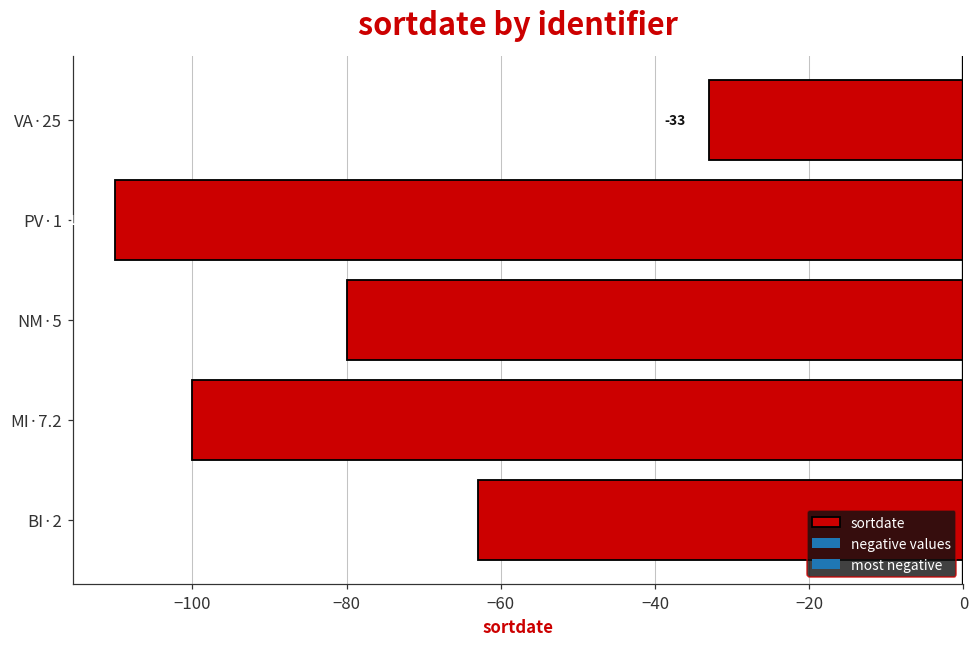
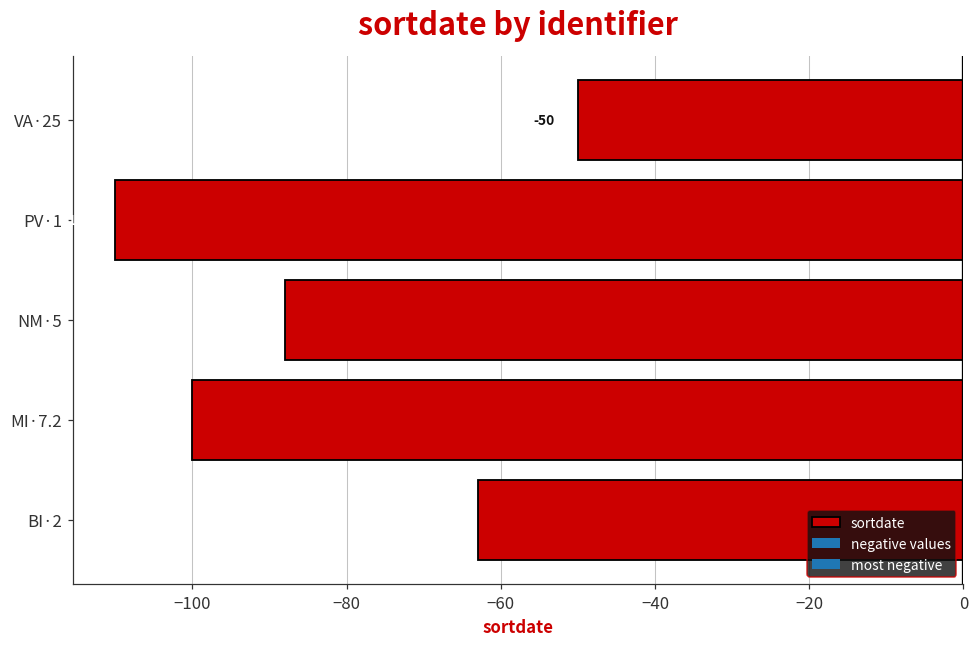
VA·25: -33 -> -50
NM·5: -80 -> -88
